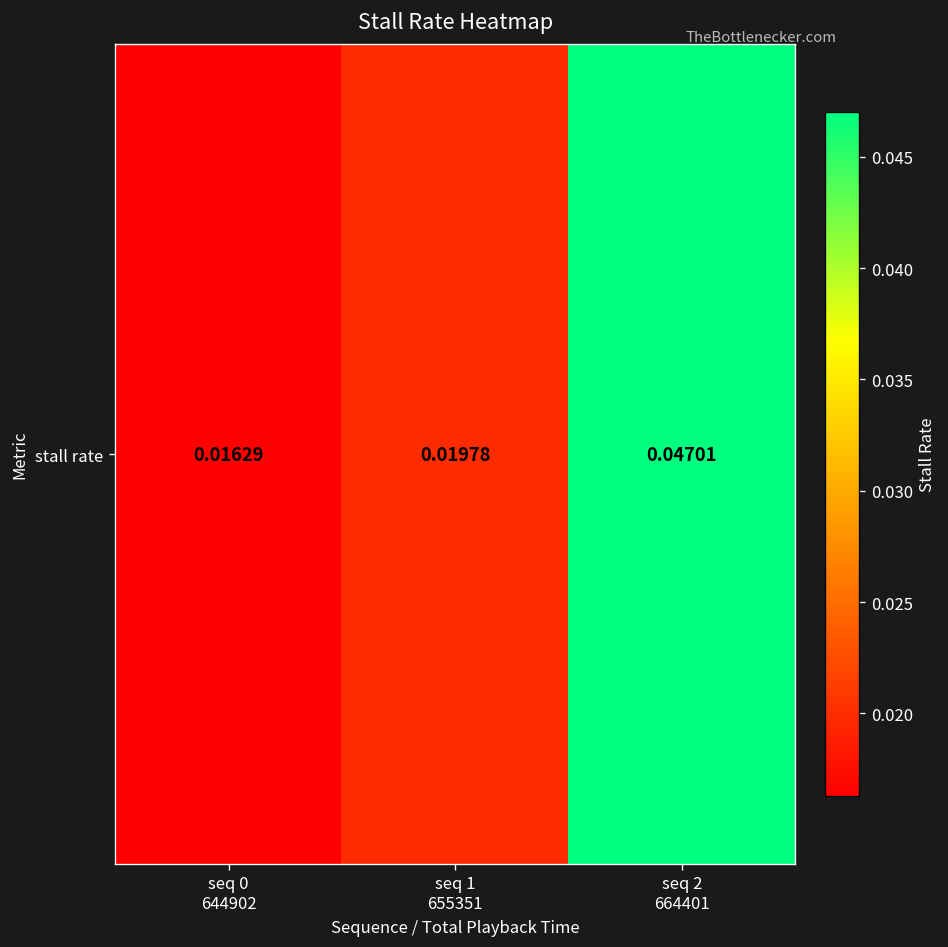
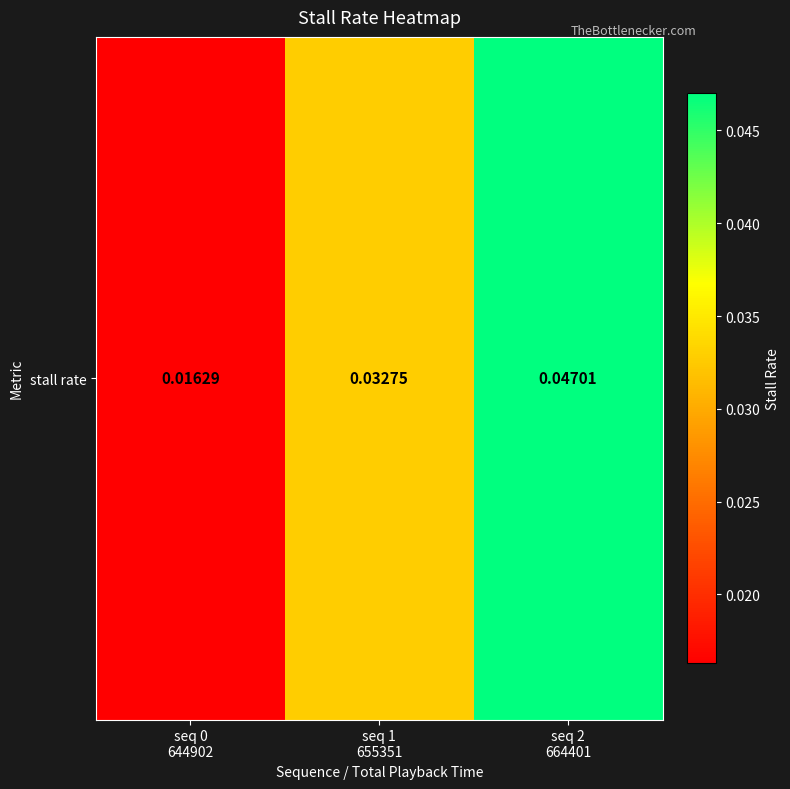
stall rate, seq 1 655351: 0.01978 -> 0.03275
